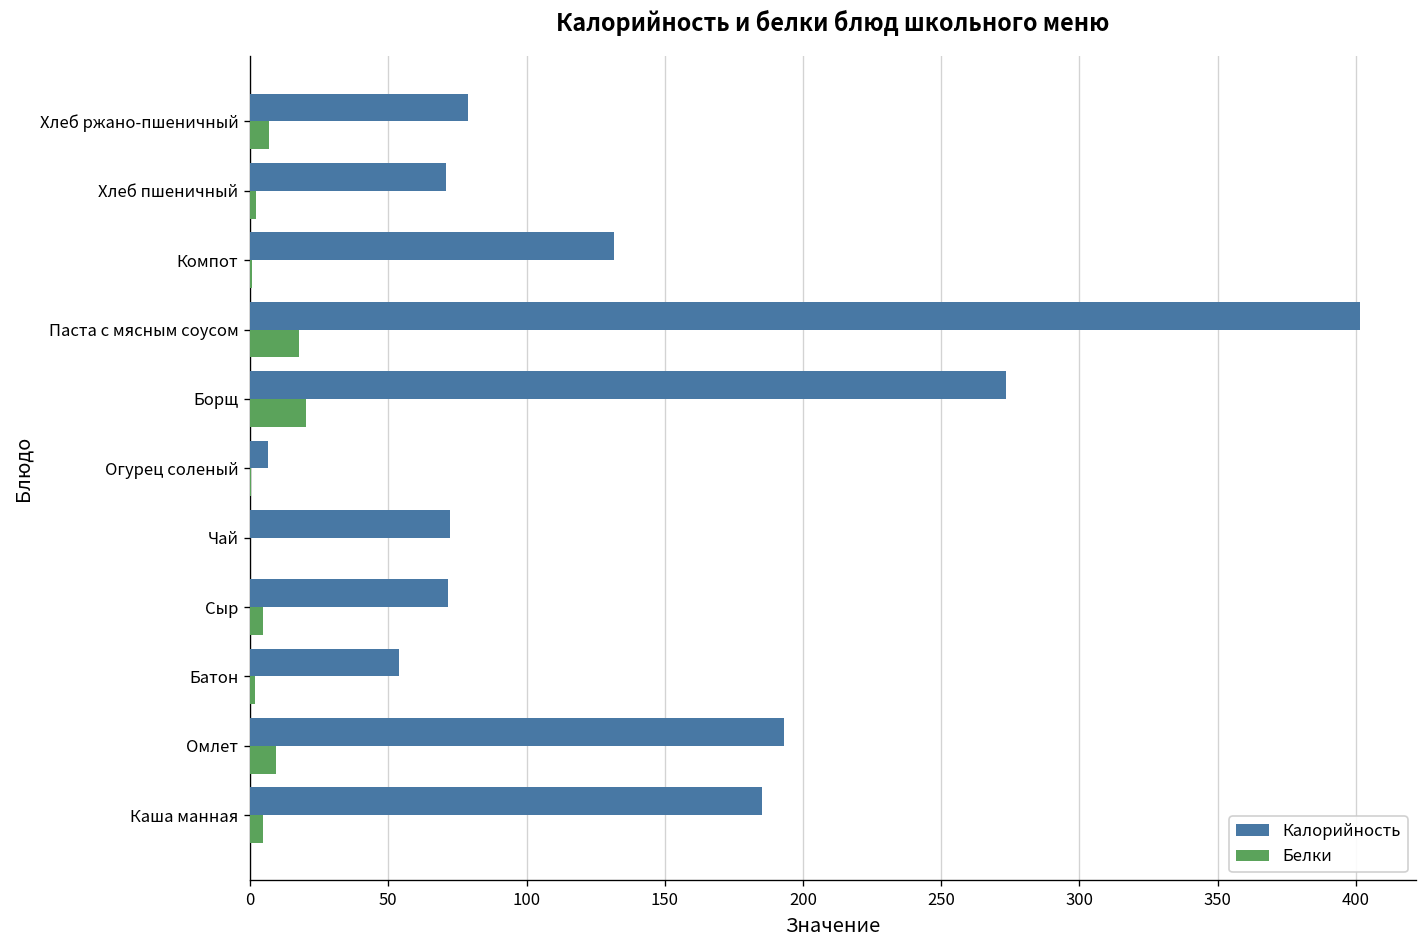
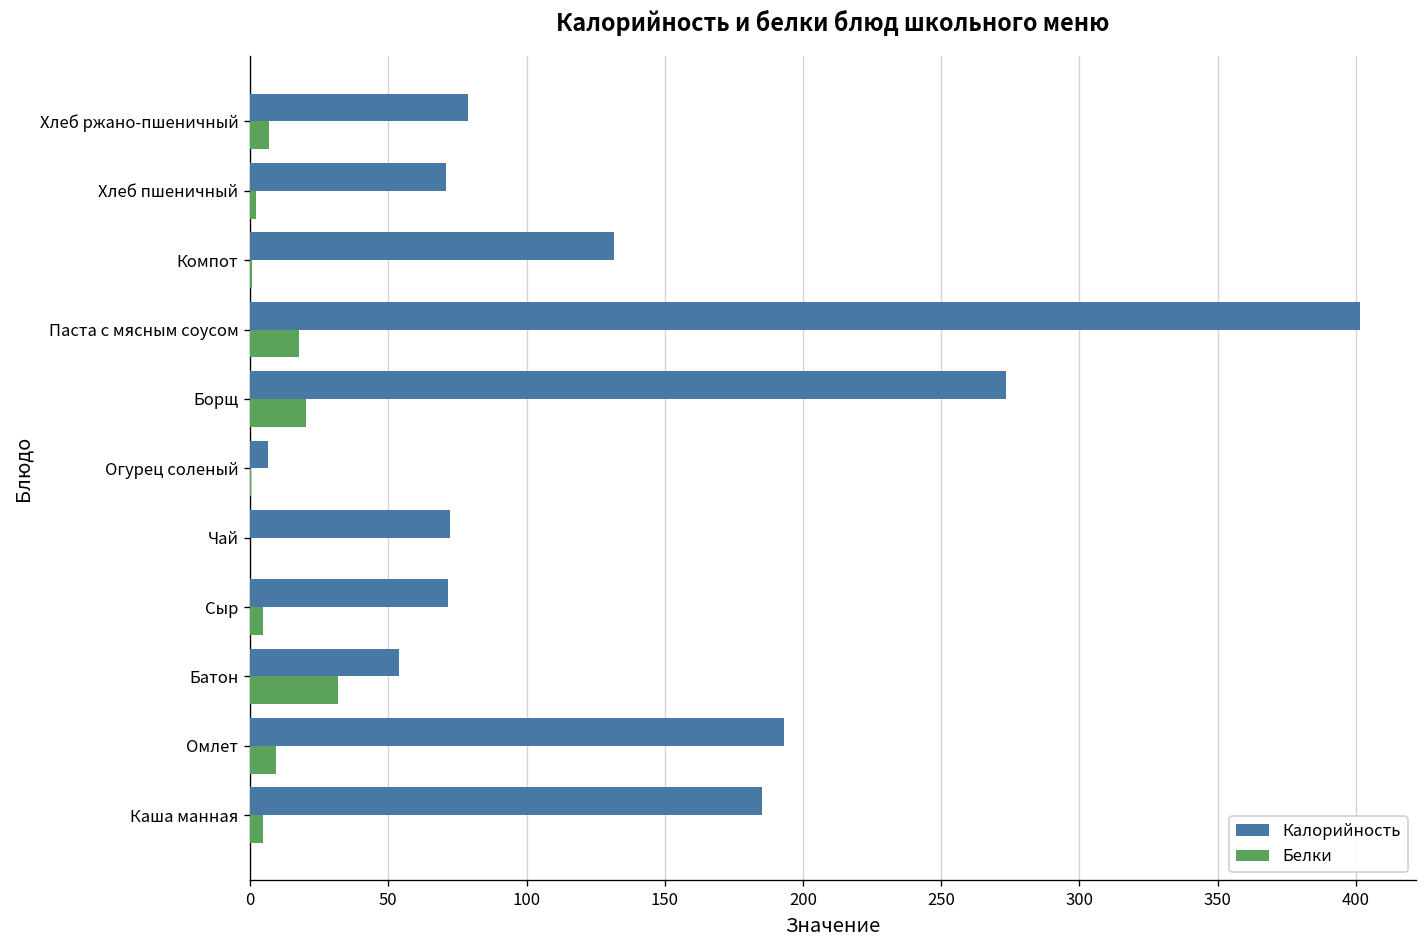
Белки, Батон: 2 -> 32
